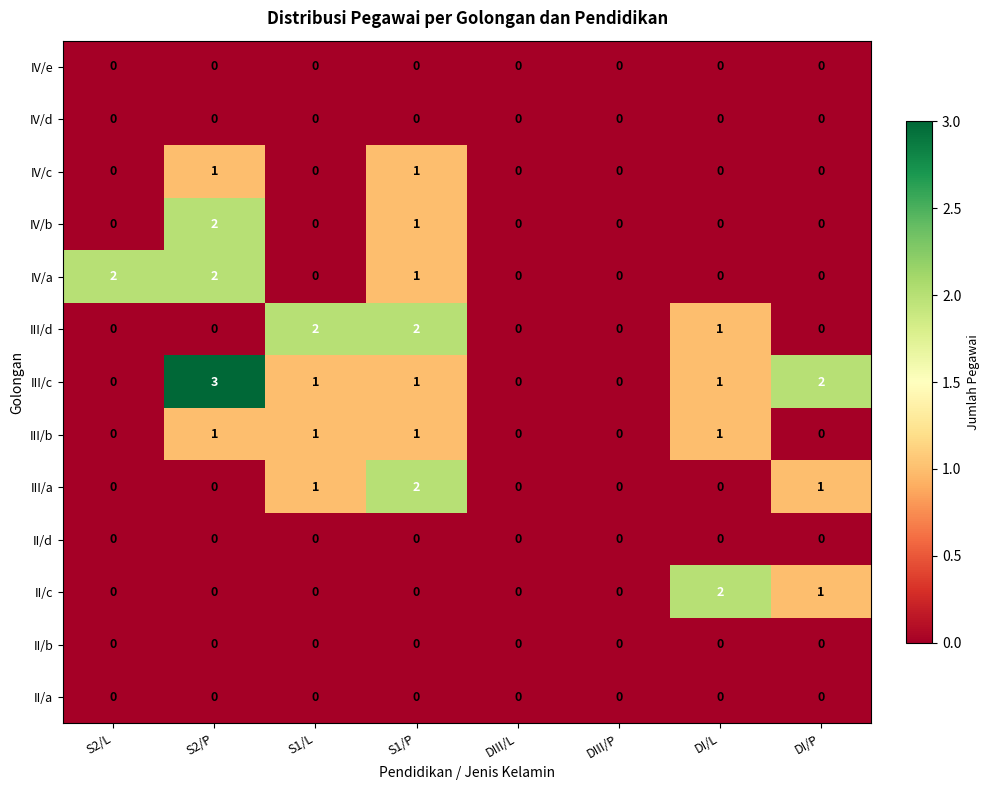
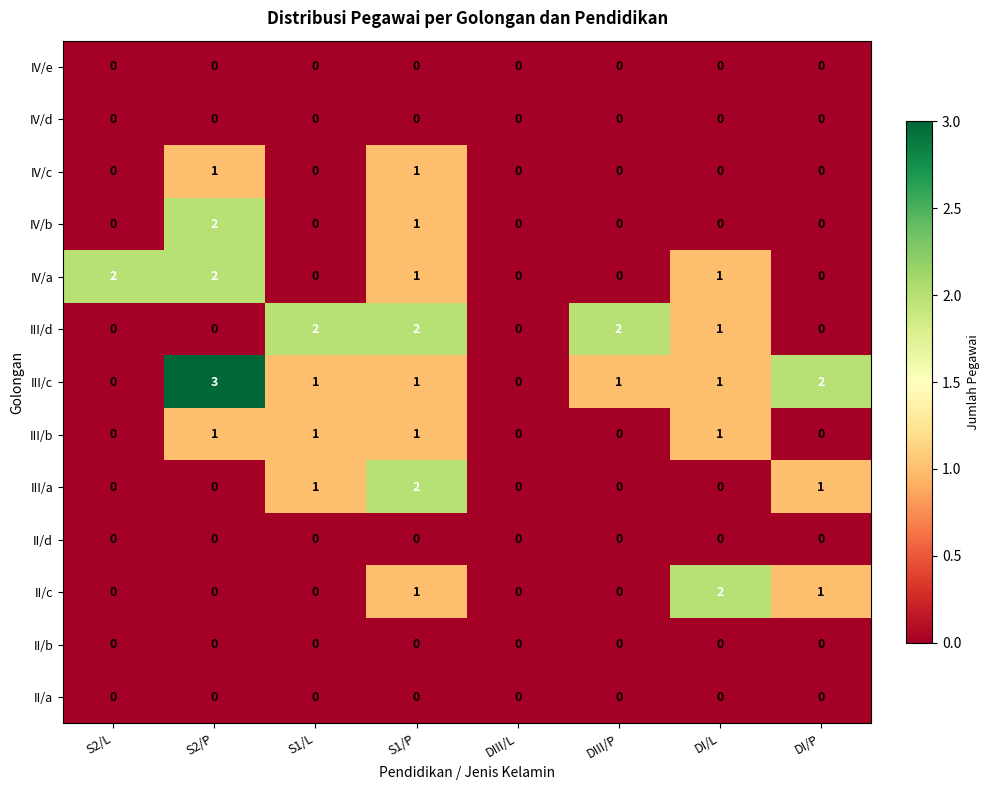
IV/a, DI/L: 0 -> 1
III/d, DIII/P: 0 -> 2
III/c, DIII/P: 0 -> 1
II/c, S1/P: 0 -> 1
